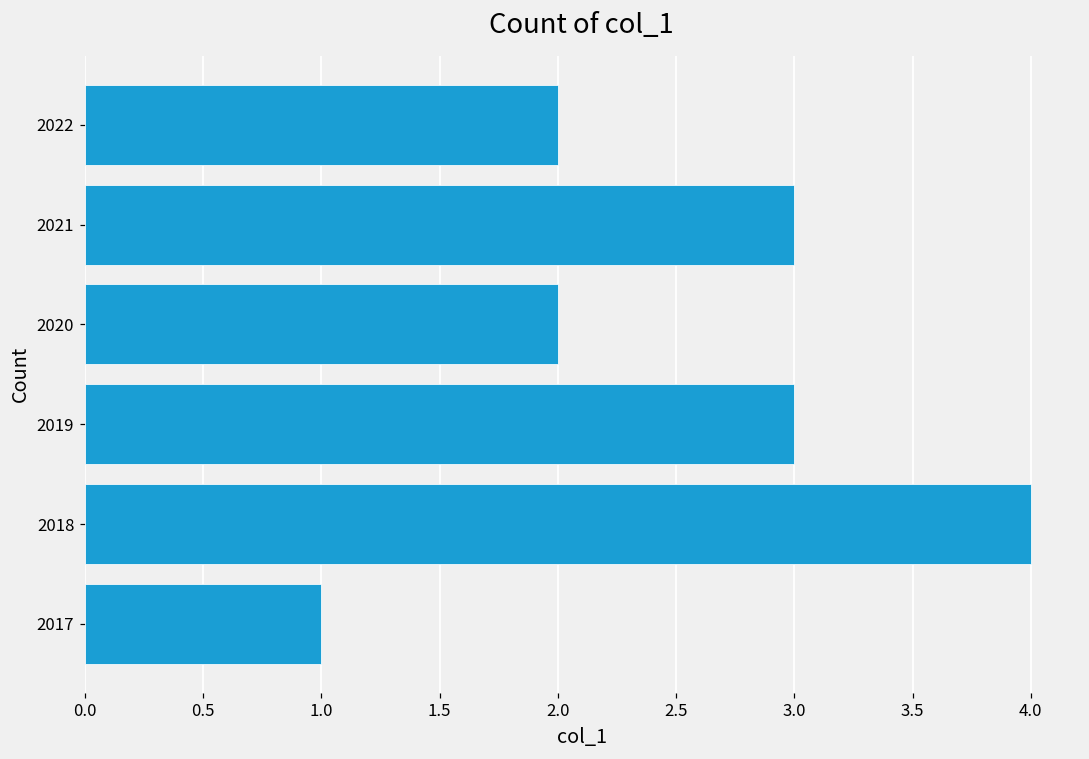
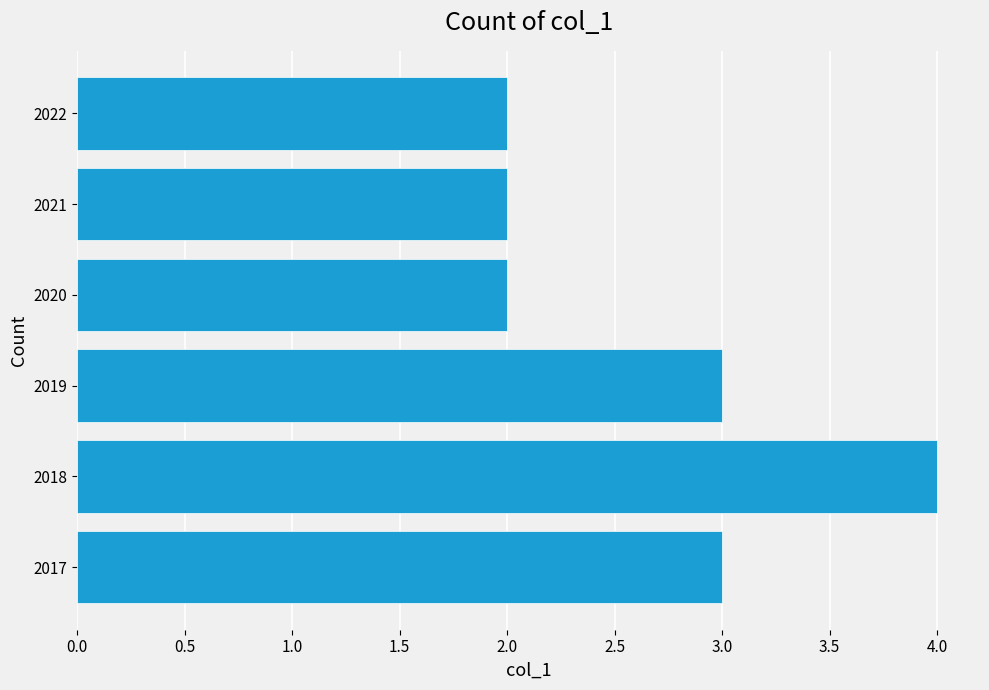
2021: 3 -> 2
2017: 1 -> 3
